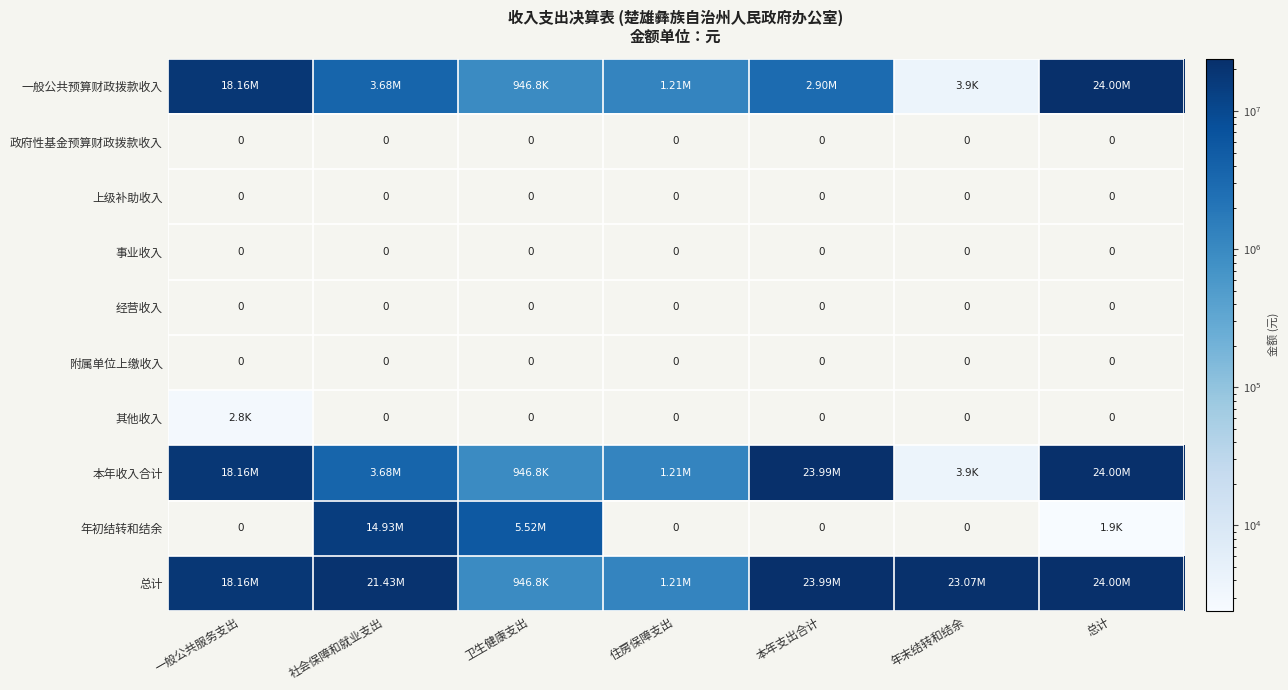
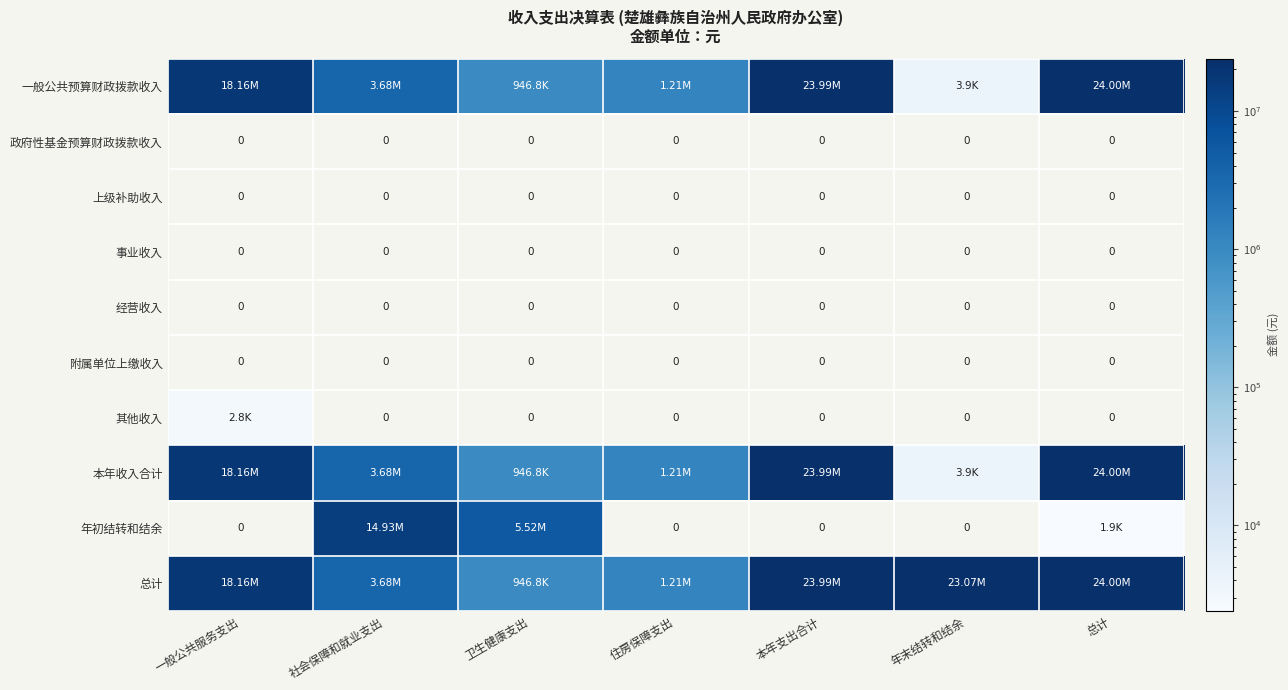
一般公共预算财政拨款收入, 本年支出合计: 2.90M -> 23.99M
总计, 社会保障和就业支出: 21.43M -> 3.68M
